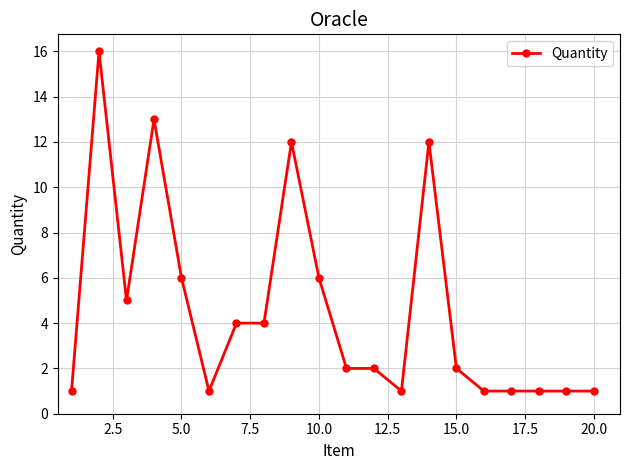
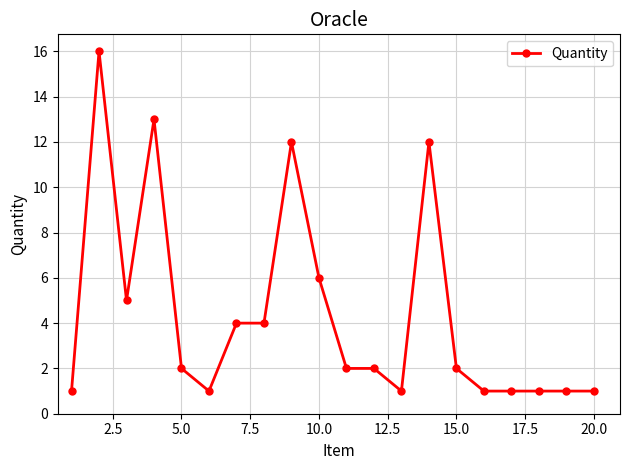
5.0: 6 -> 2
